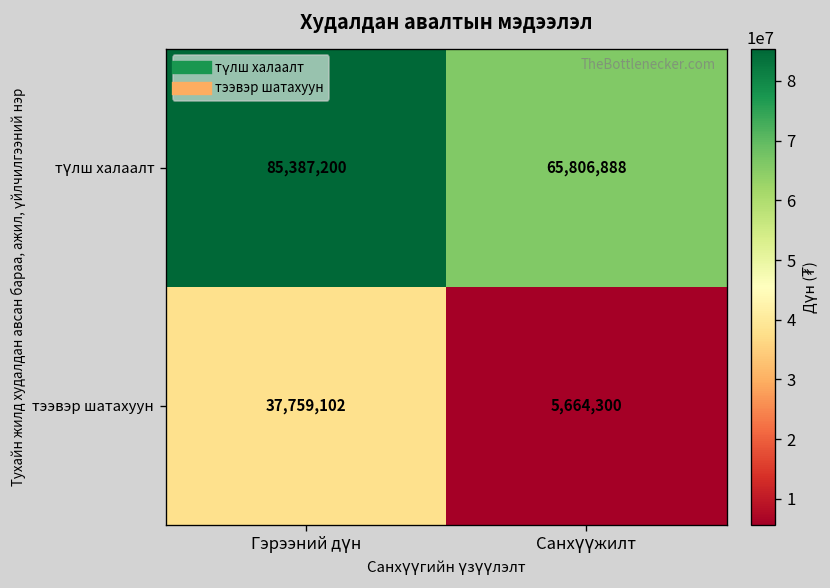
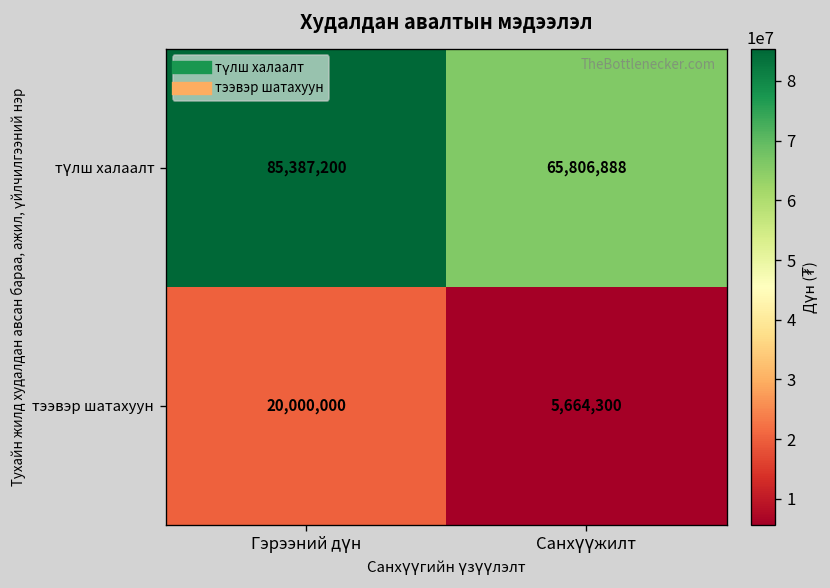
тээвэр шатахуун, Гэрээний дүн: 37,759,102 -> 20,000,000
